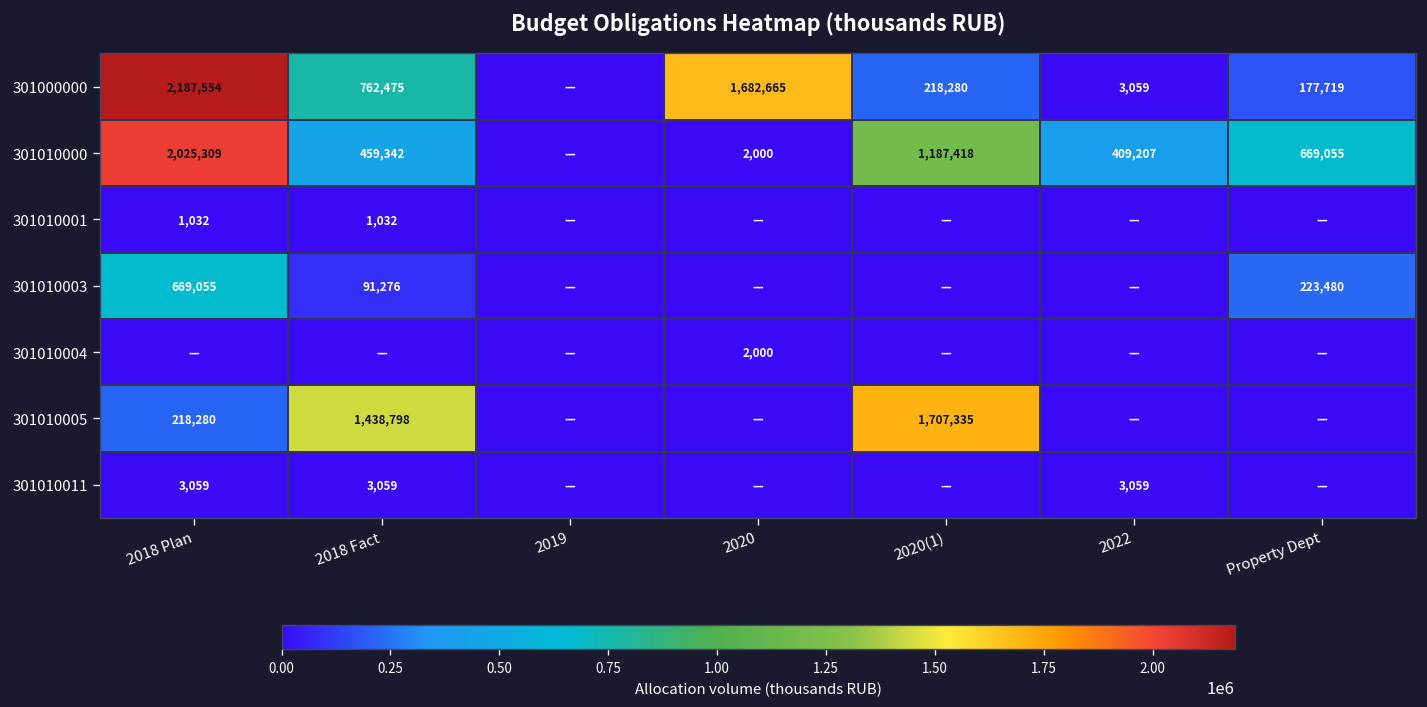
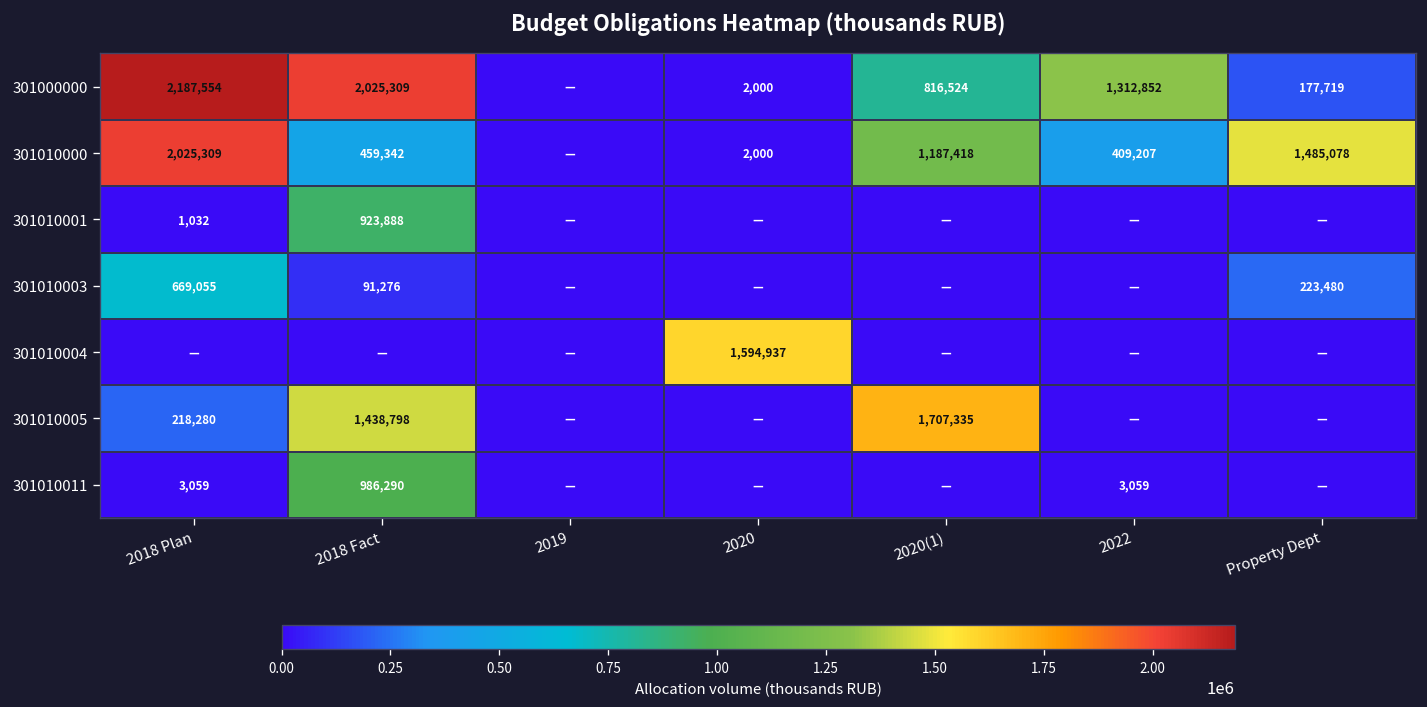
301000000, 2018 Fact: 762,475 -> 2,025,309
301000000, 2020: 1,682,665 -> 2,000
301000000, 2020(1): 218,280 -> 816,524
301000000, 2022: 3,059 -> 1,312,852
301010000, Property Dept: 669,055 -> 1,485,078
301010001, 2018 Fact: 1,032 -> 923,888
301010004, 2020: 2,000 -> 1,594,937
301010011, 2018 Fact: 3,059 -> 986,290
